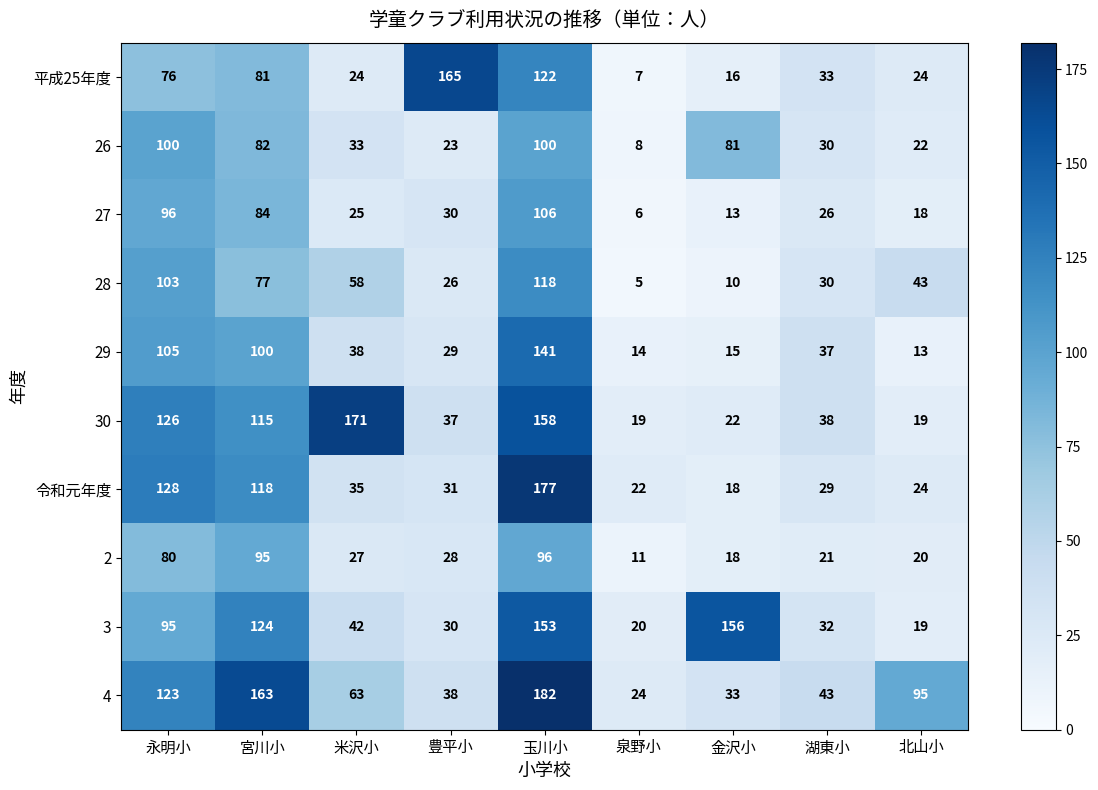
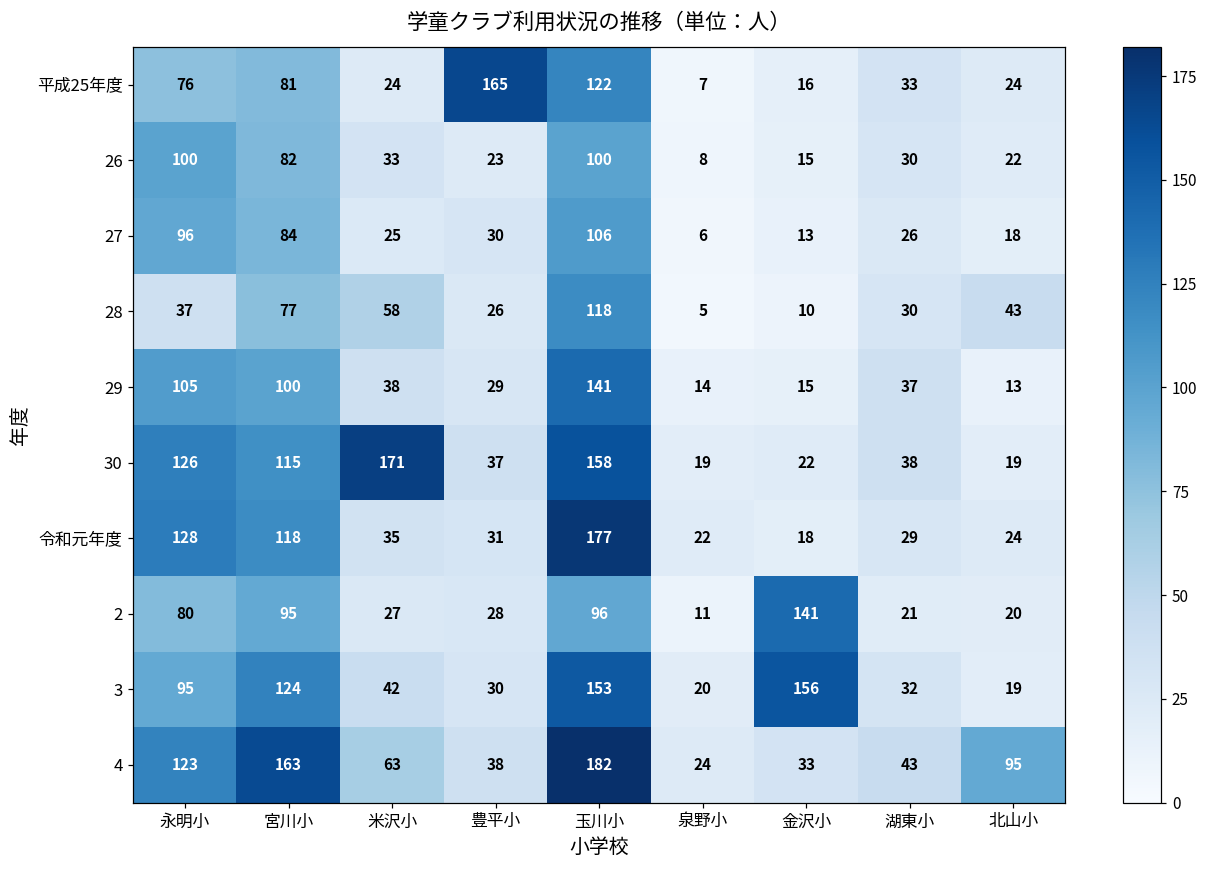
26, 金沢小: 81 -> 15
28, 永明小: 103 -> 37
2, 金沢小: 18 -> 141
